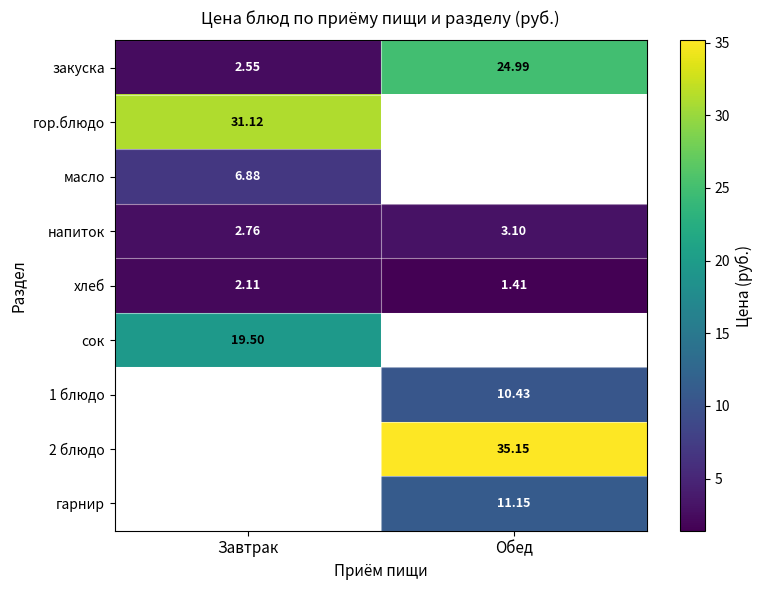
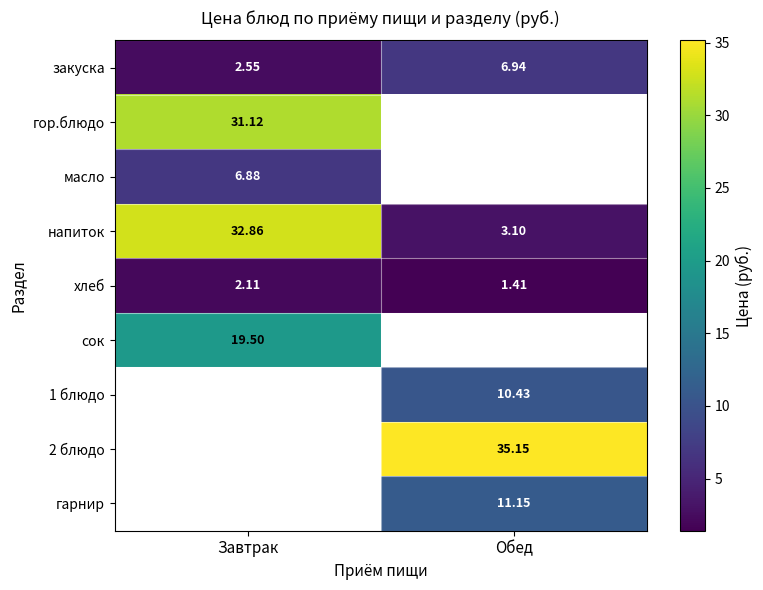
закуска, Обед: 24.99 -> 6.94
напиток, Завтрак: 2.76 -> 32.86
